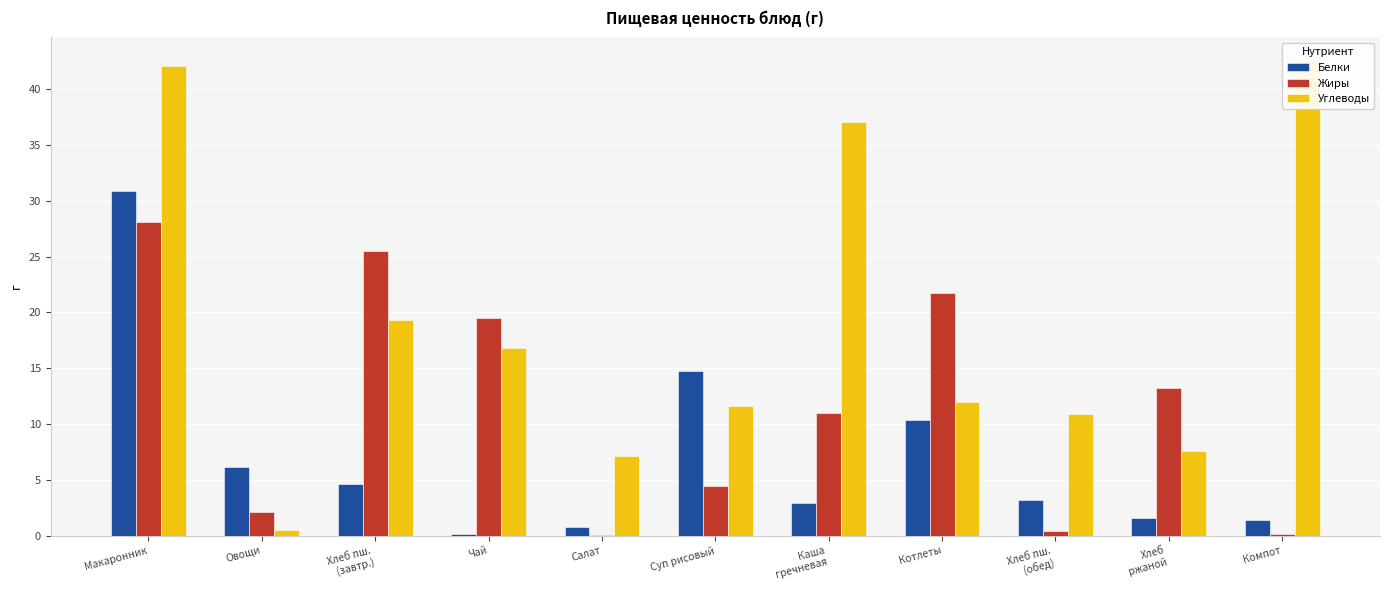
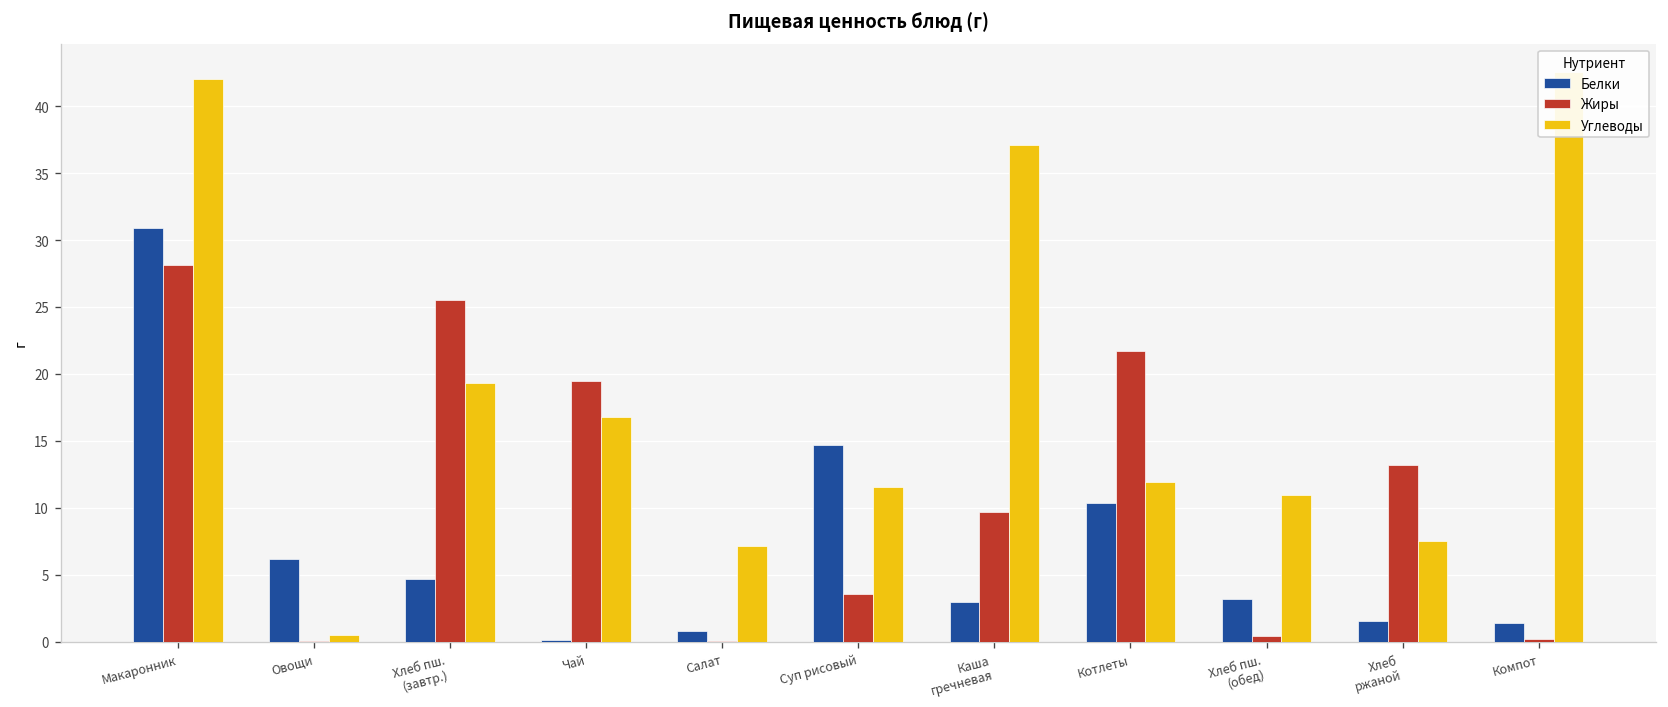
Жиры, Овощи: 2.1 -> 0.0
Жиры, Суп рисовый: 4.5 -> 3.5
Жиры, Каша гречневая: 11.0 -> 9.7
